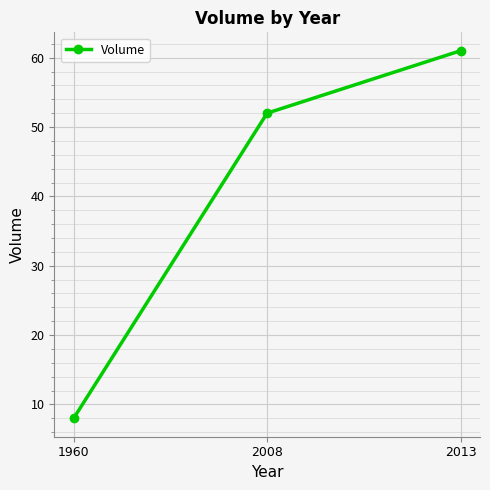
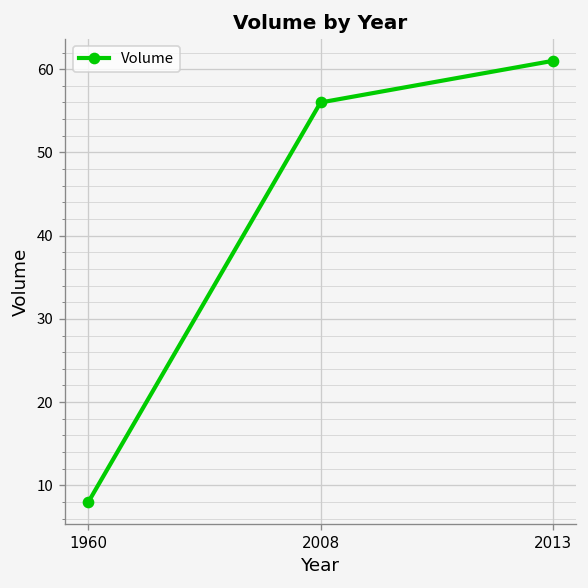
2008: 52 -> 56
